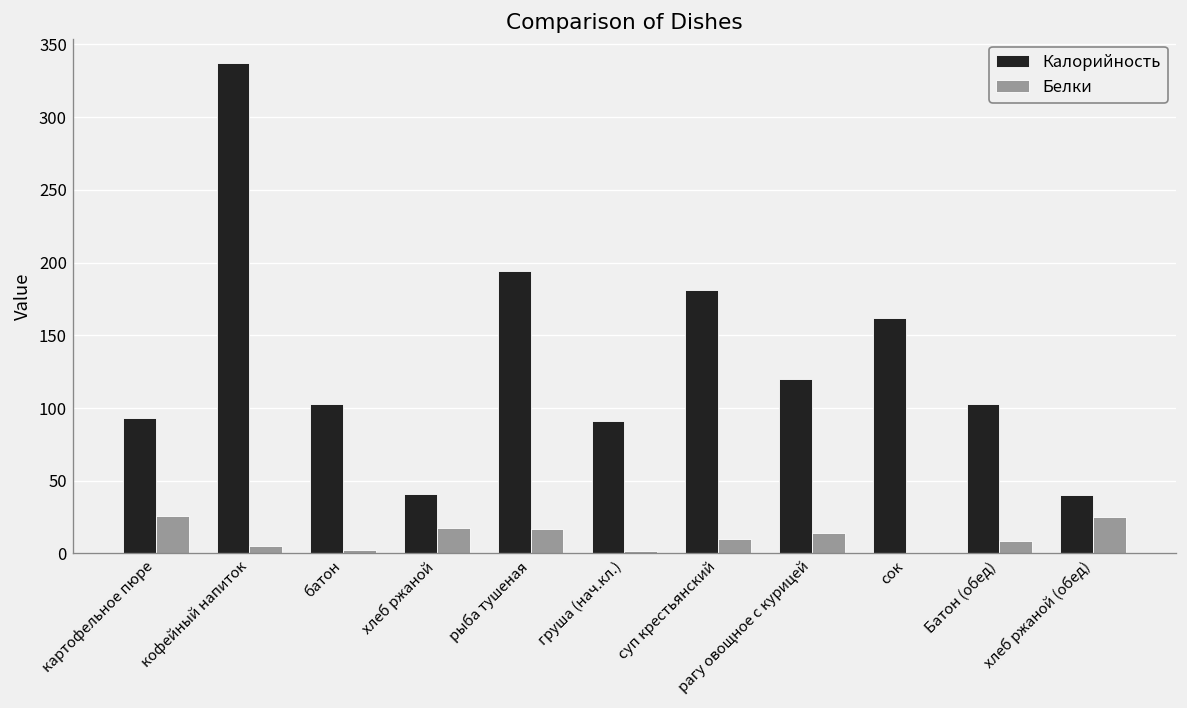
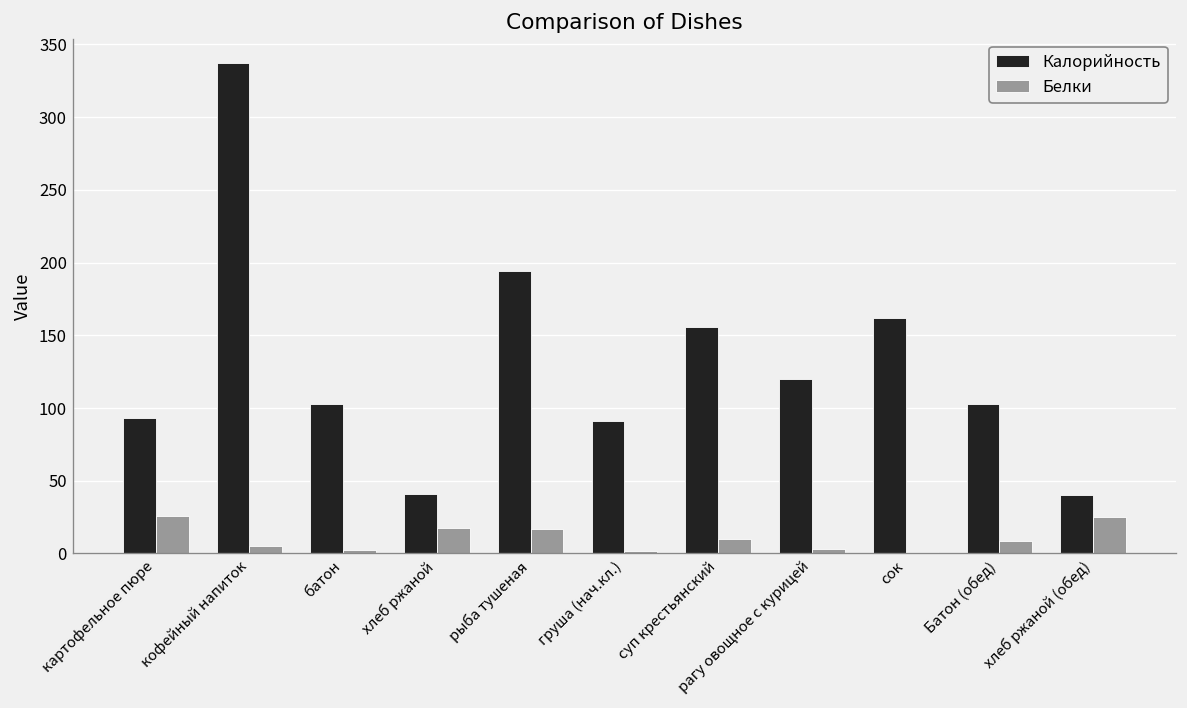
Калорийность, суп крестьянский: 181 -> 156
Белки, рагу овощное с курицей: 14 -> 3
